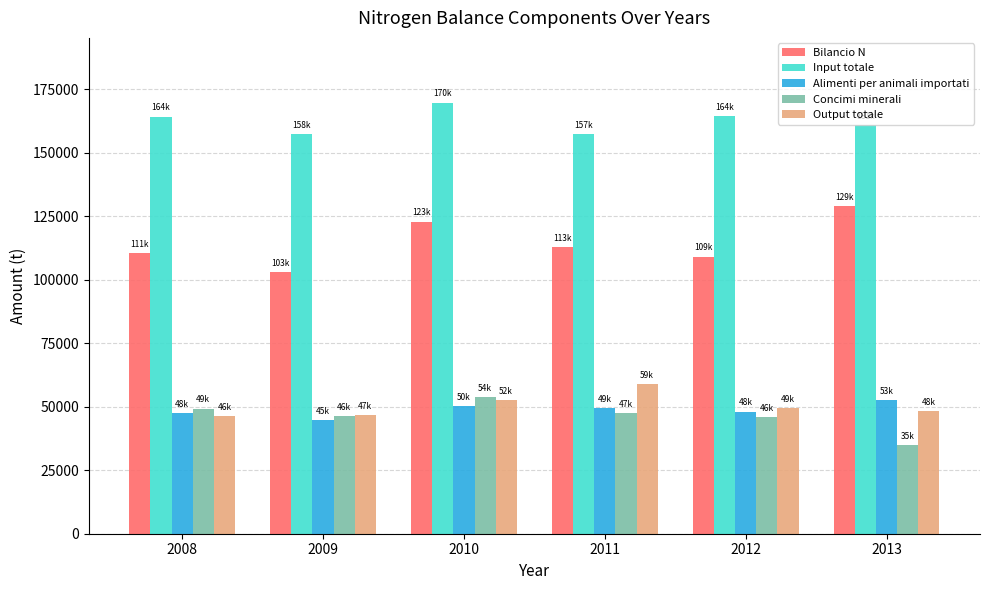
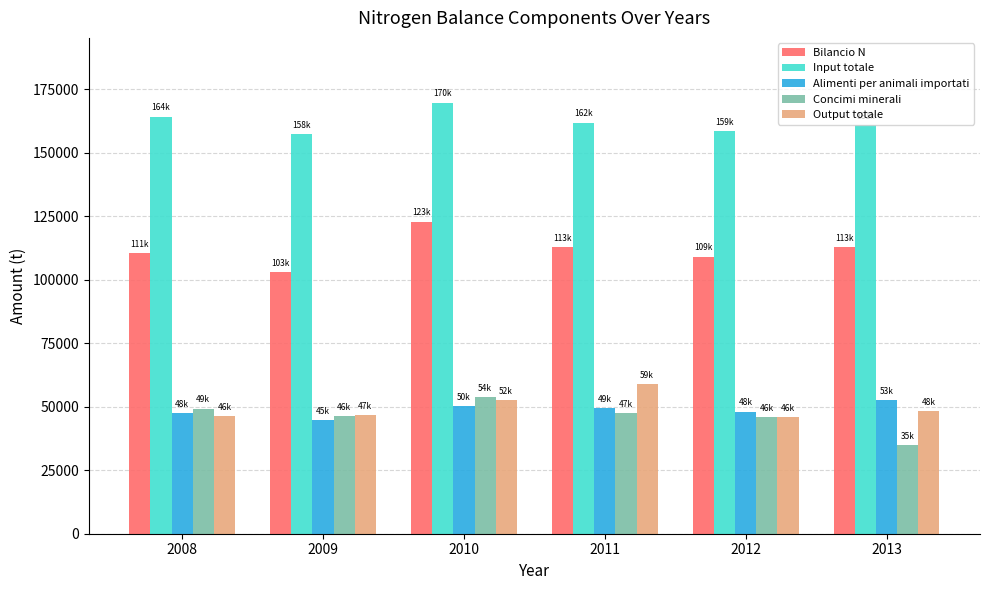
Input totale, 2011: 157k -> 162k
Input totale, 2012: 164k -> 159k
Output totale, 2012: 49k -> 46k
Bilancio N, 2013: 129k -> 113k
